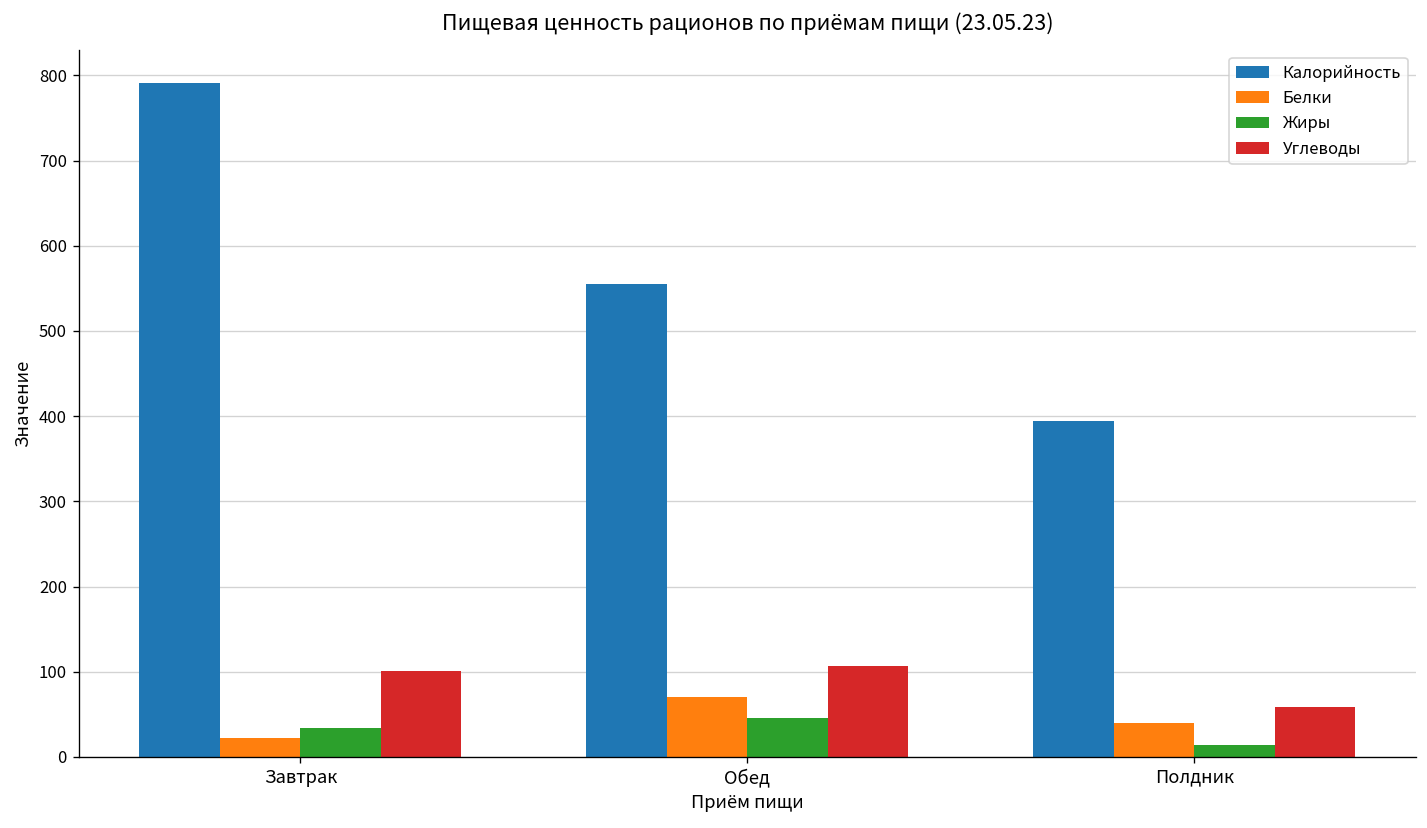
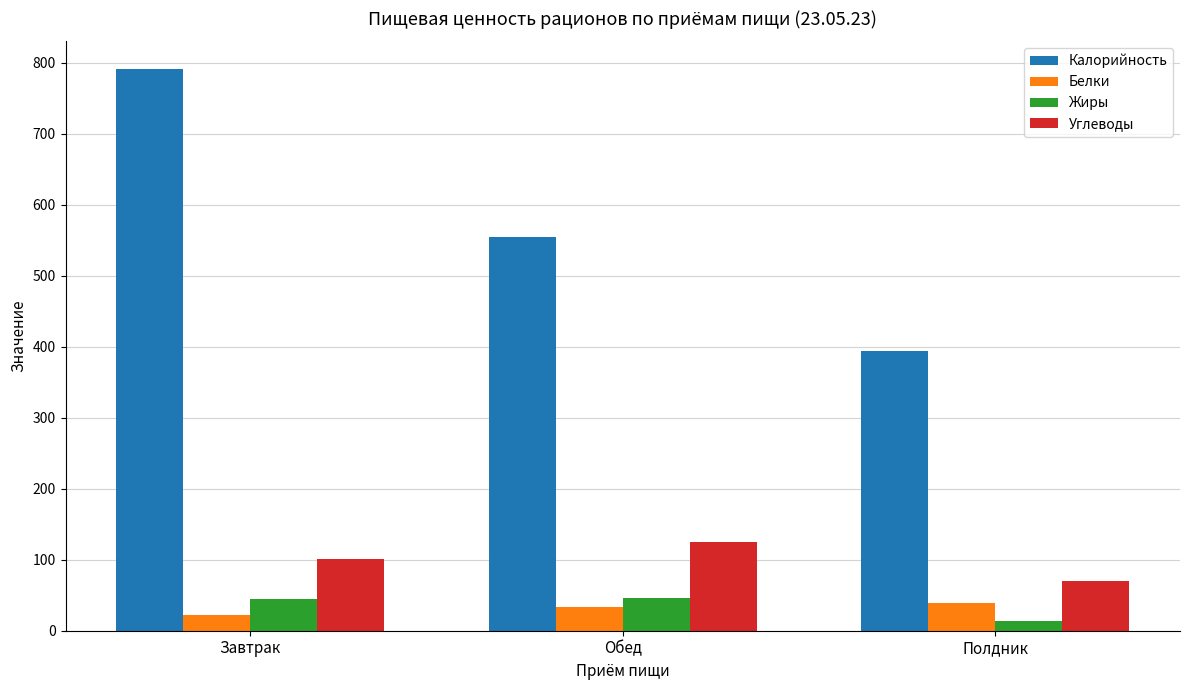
Жиры, Завтрак: 30 -> 50
Белки, Обед: 70 -> 30
Углеводы, Обед: 110 -> 130
Углеводы, Полдник: 60 -> 70
